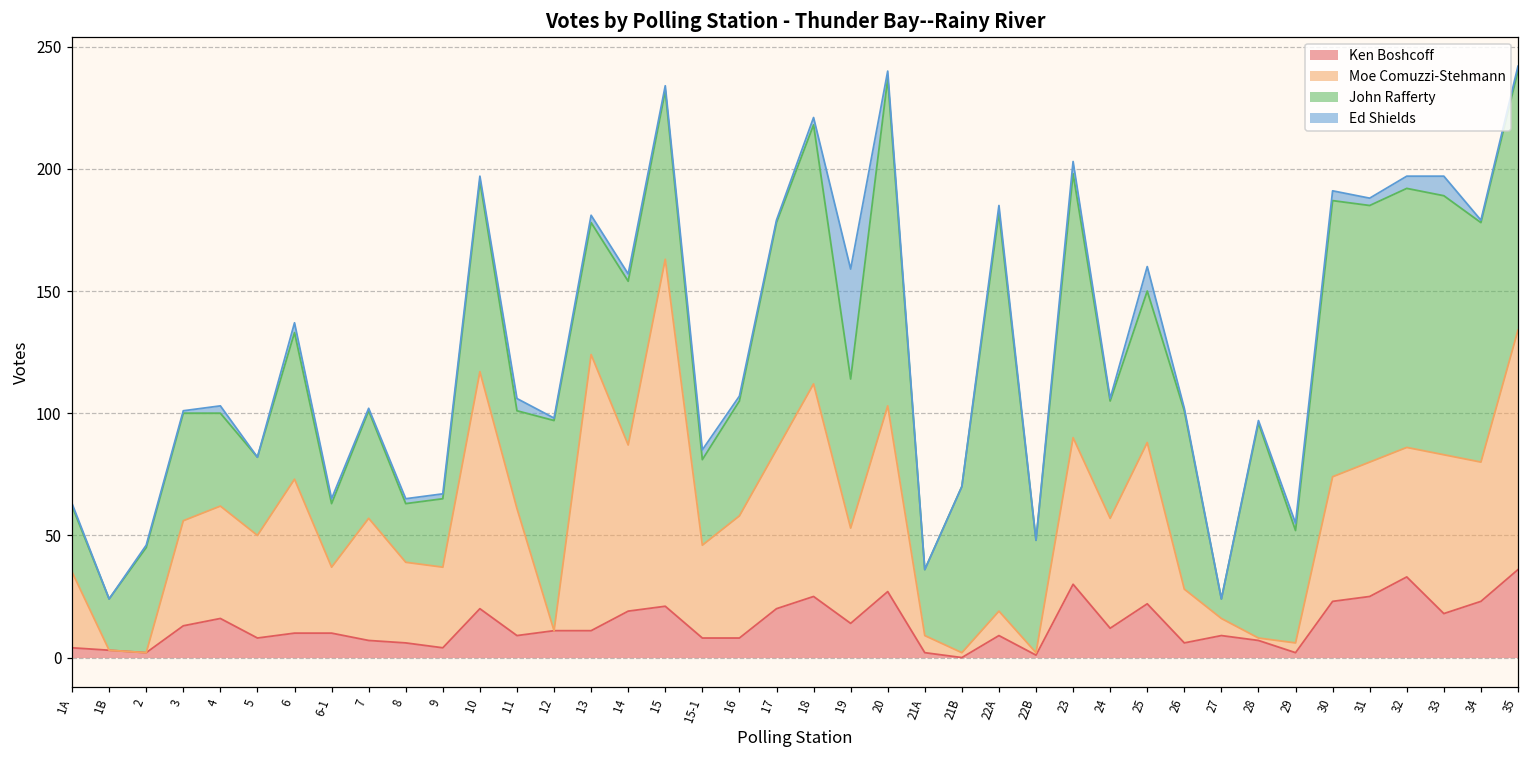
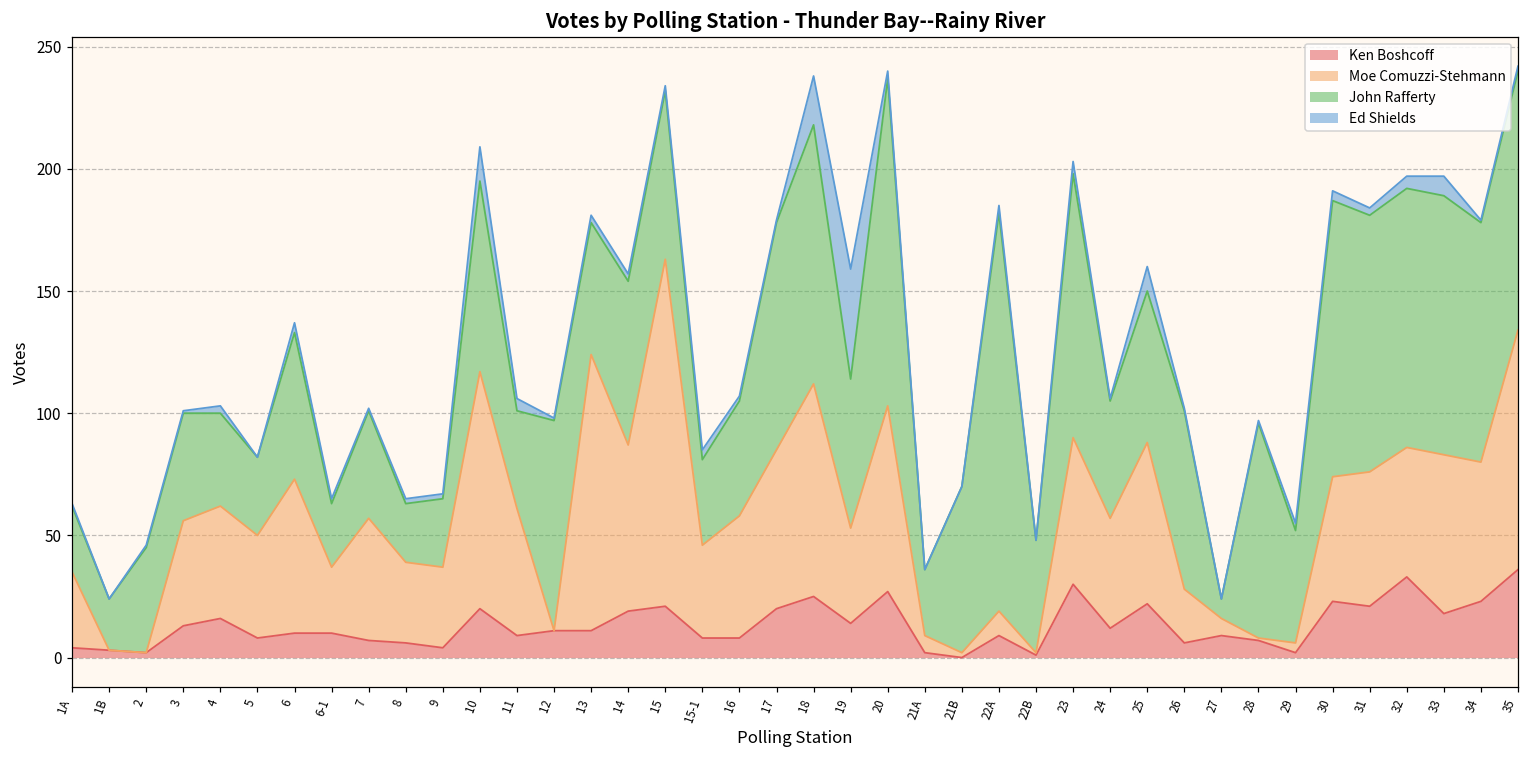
Ed Shields, 10: 2 -> 14
Ed Shields, 18: 3 -> 20
Ken Boshcoff, 31: 25 -> 21
